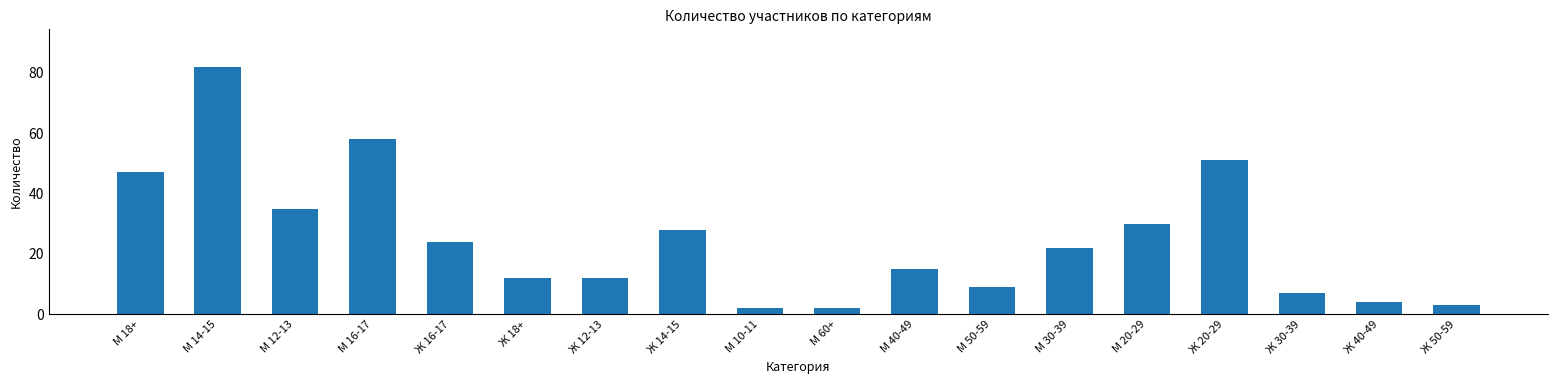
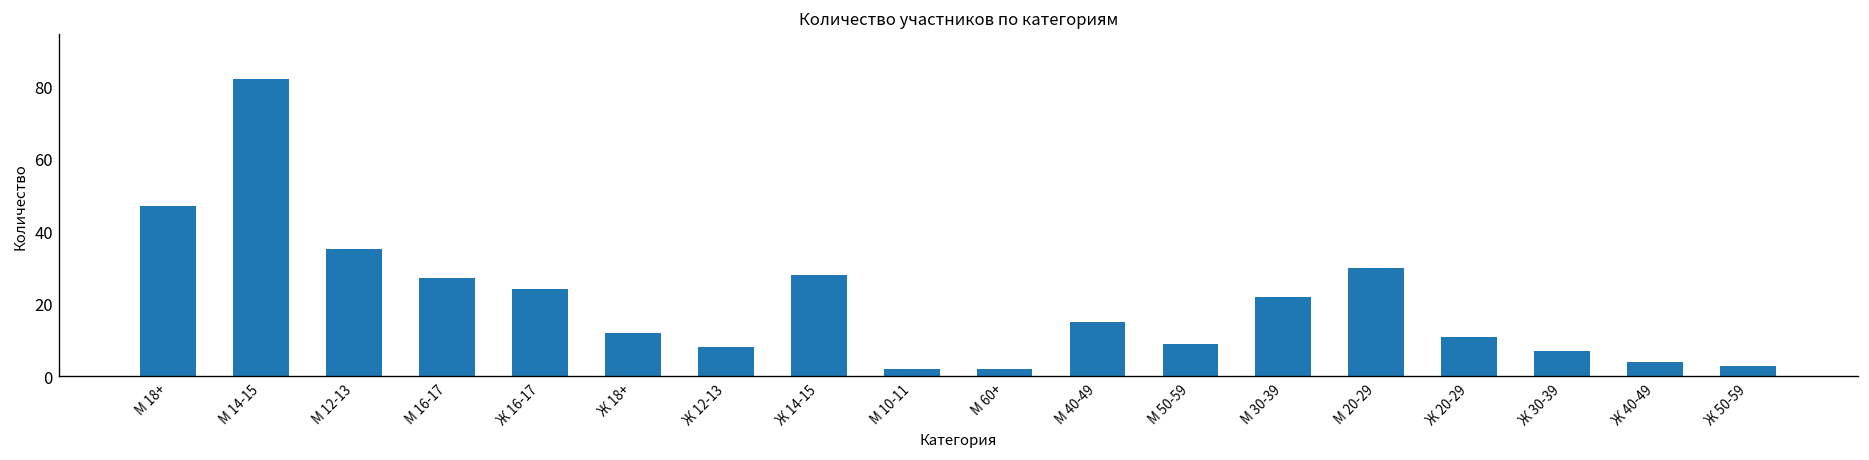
М 16-17: 58 -> 27
Ж 12-13: 12 -> 8
Ж 20-29: 51 -> 11
